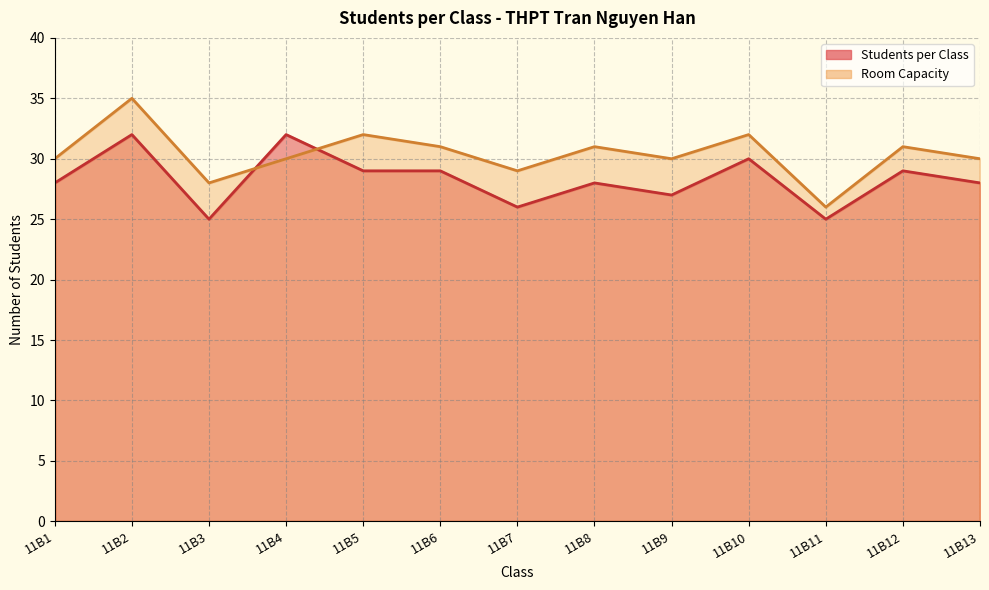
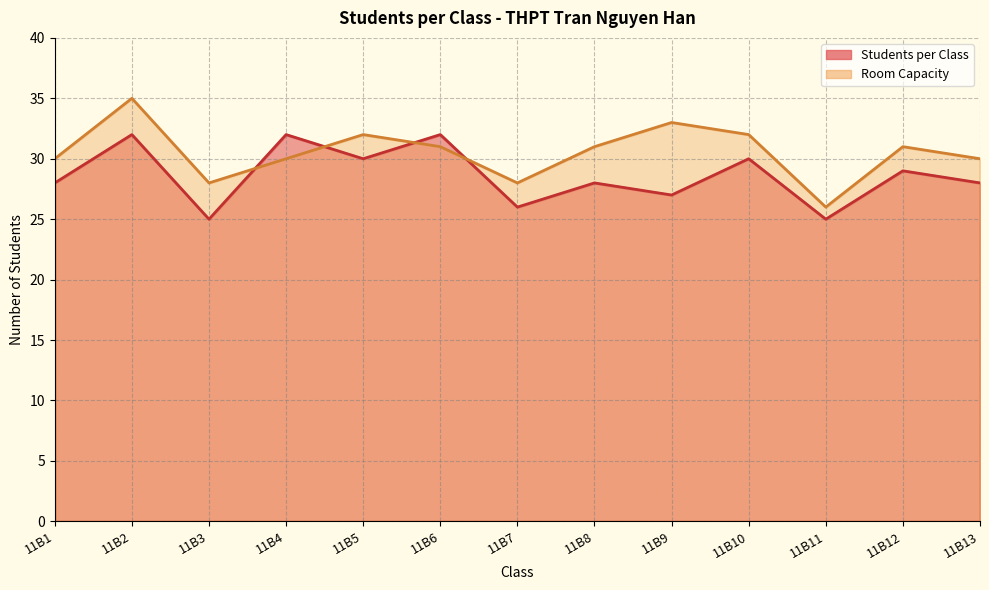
Students per Class, 11B5: 29 -> 30
Students per Class, 11B6: 29 -> 32
Room Capacity, 11B7: 29 -> 28
Room Capacity, 11B9: 30 -> 33
